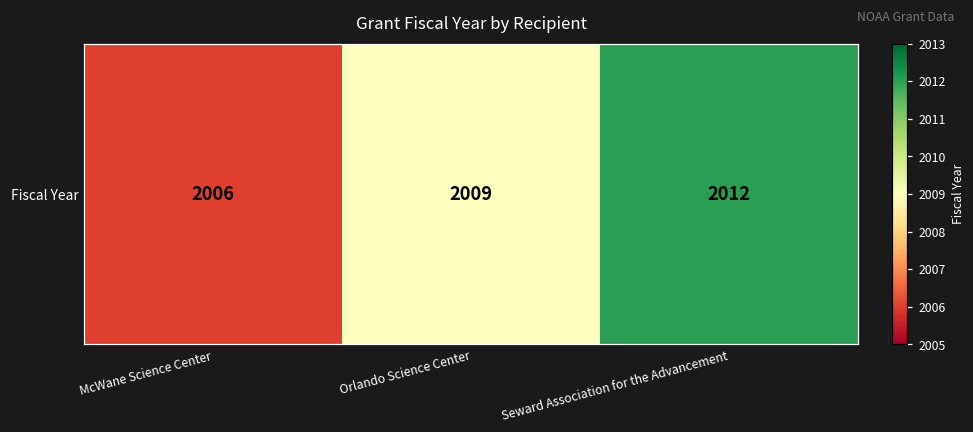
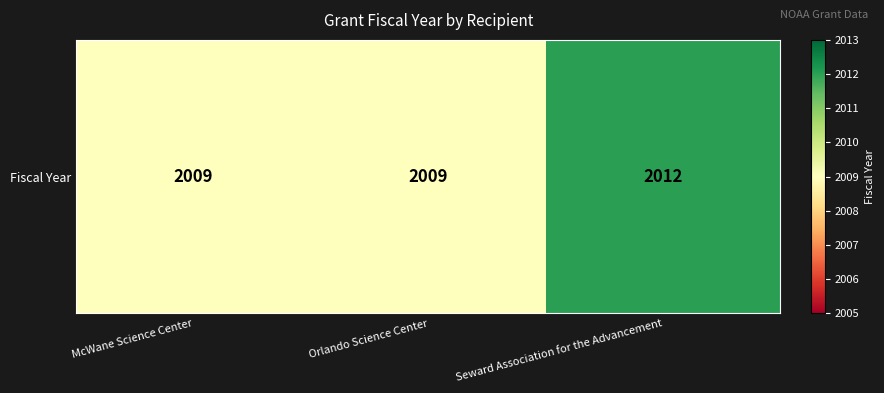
Fiscal Year, McWane Science Center: 2006 -> 2009
